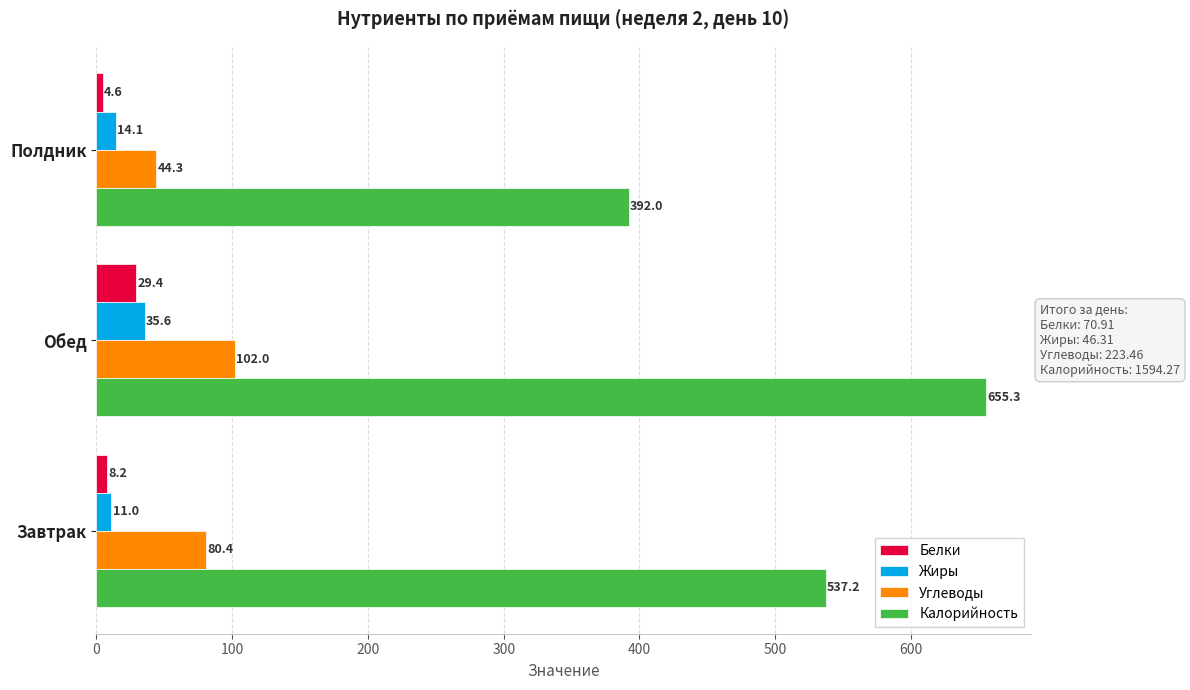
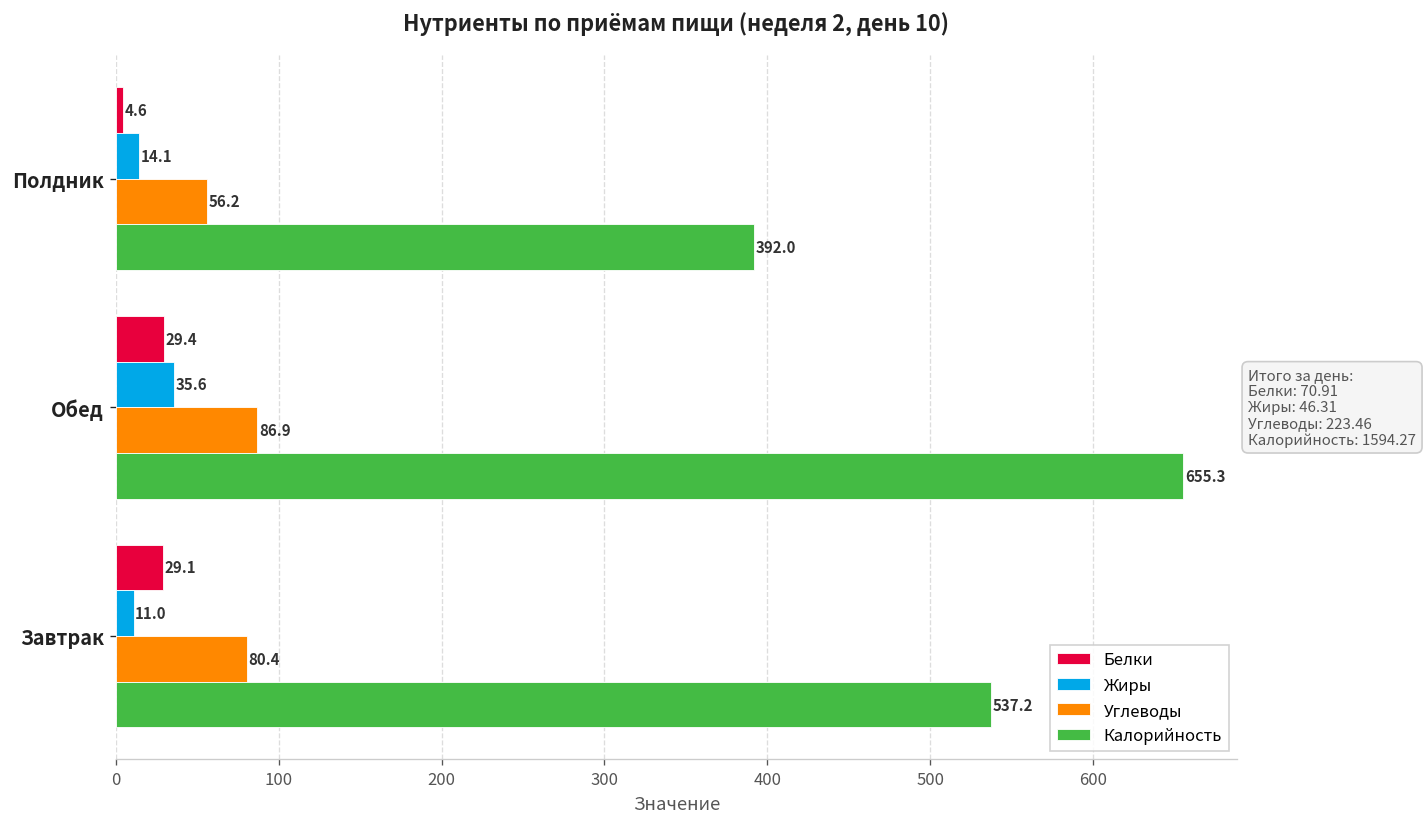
Углеводы, Полдник: 44.3 -> 56.2
Углеводы, Обед: 102.0 -> 86.9
Белки, Завтрак: 8.2 -> 29.1
